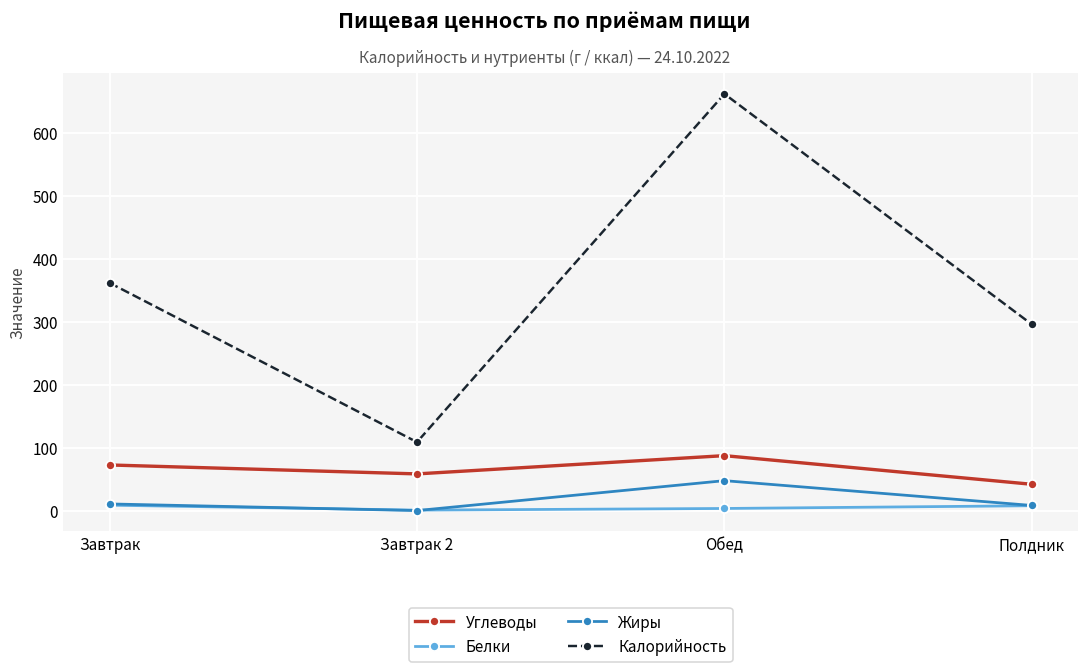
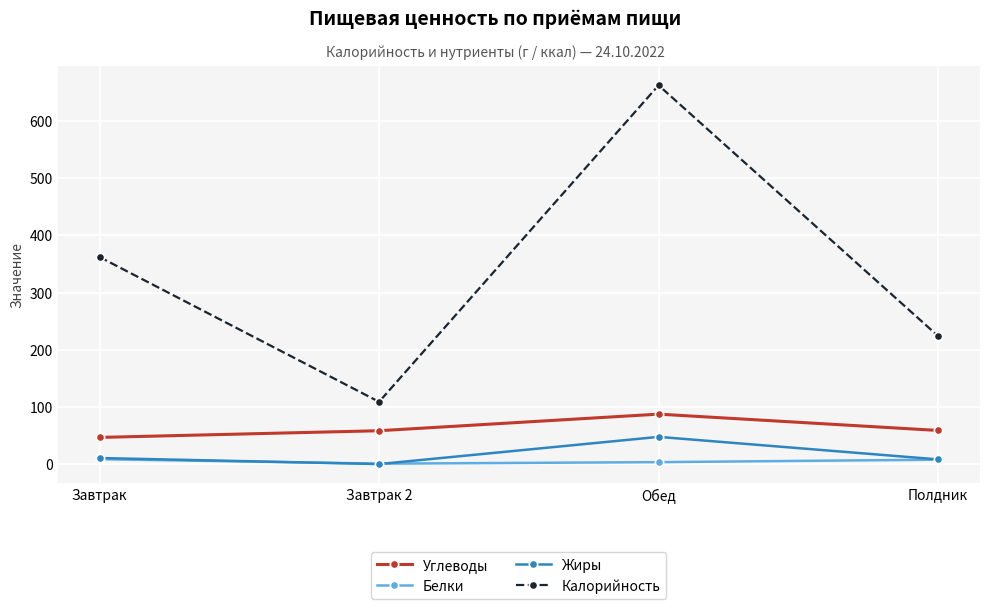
Углеводы, Завтрак: 70 -> 50
Углеводы, Полдник: 40 -> 60
Калорийность, Полдник: 300 -> 220
